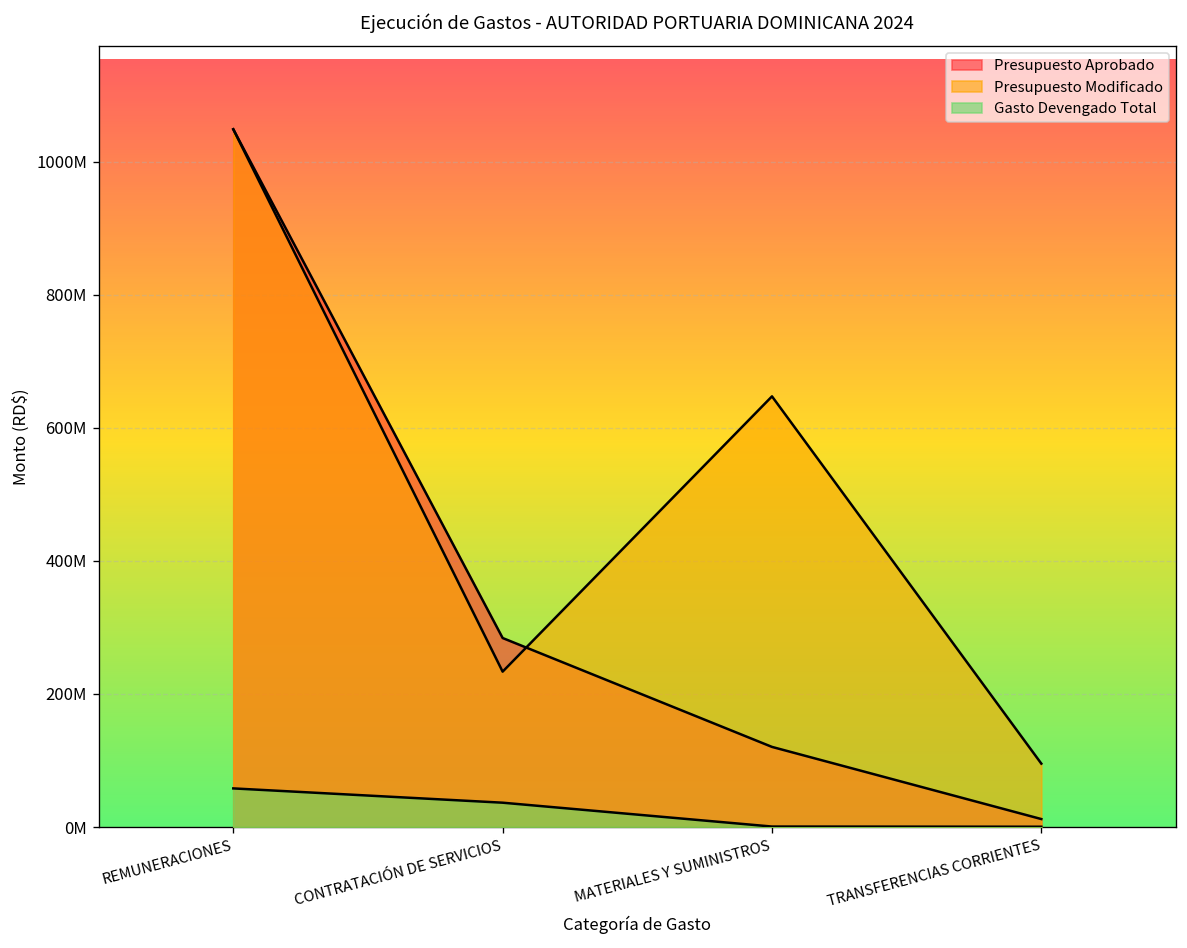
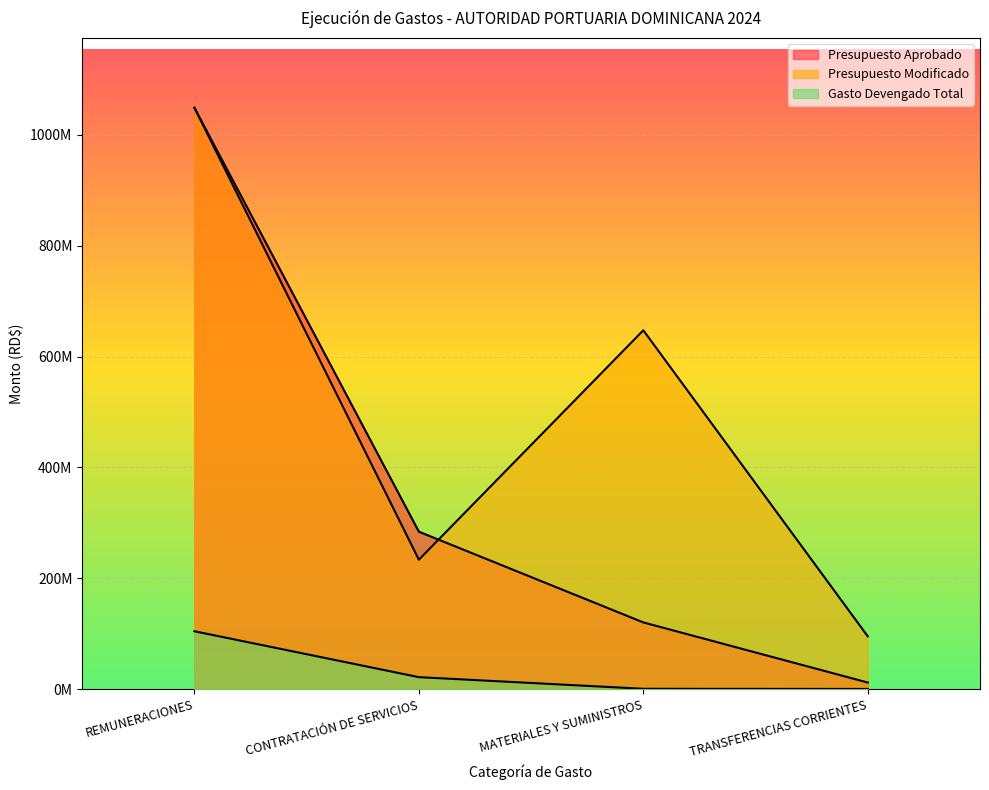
Gasto Devengado Total, REMUNERACIONES: 60000000 -> 100000000
Gasto Devengado Total, CONTRATACIÓN DE SERVICIOS: 40000000 -> 20000000
